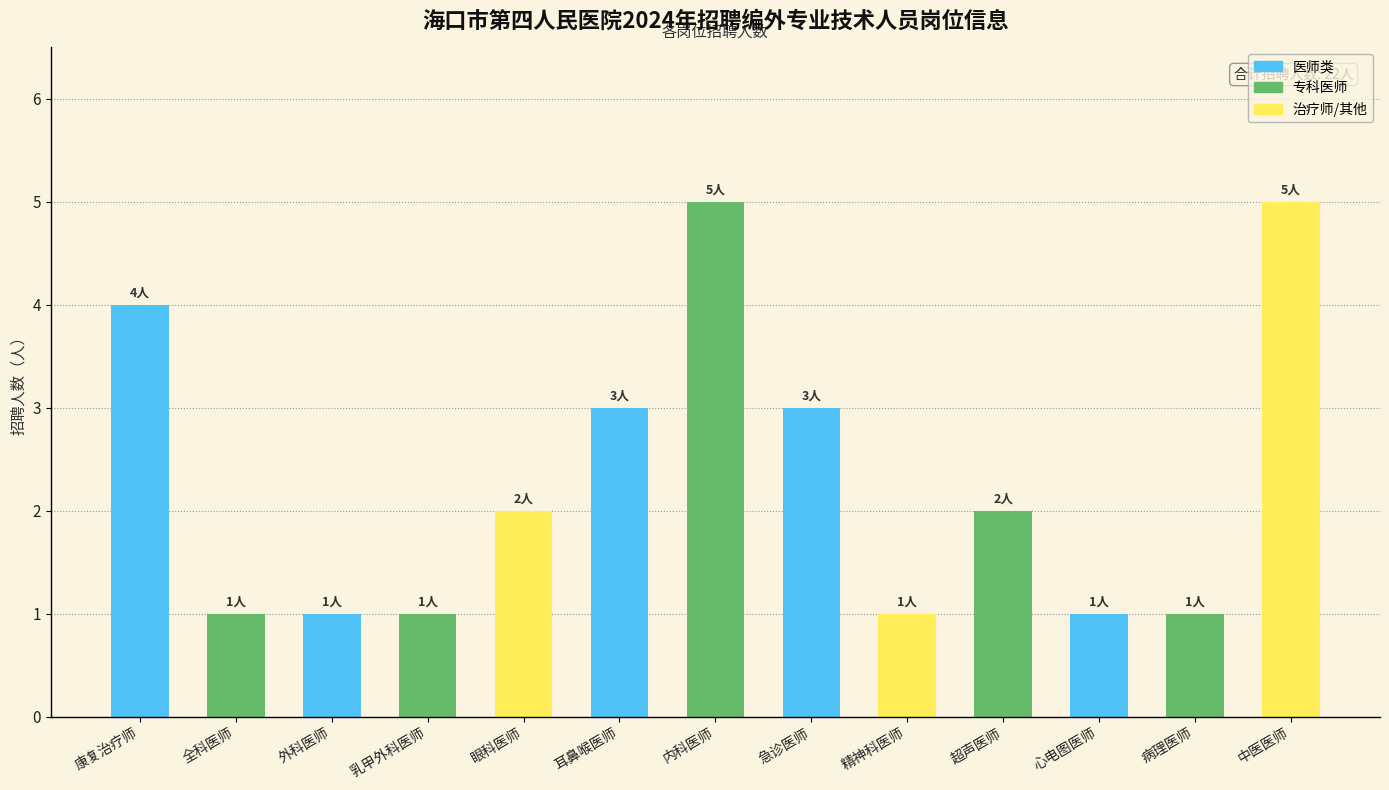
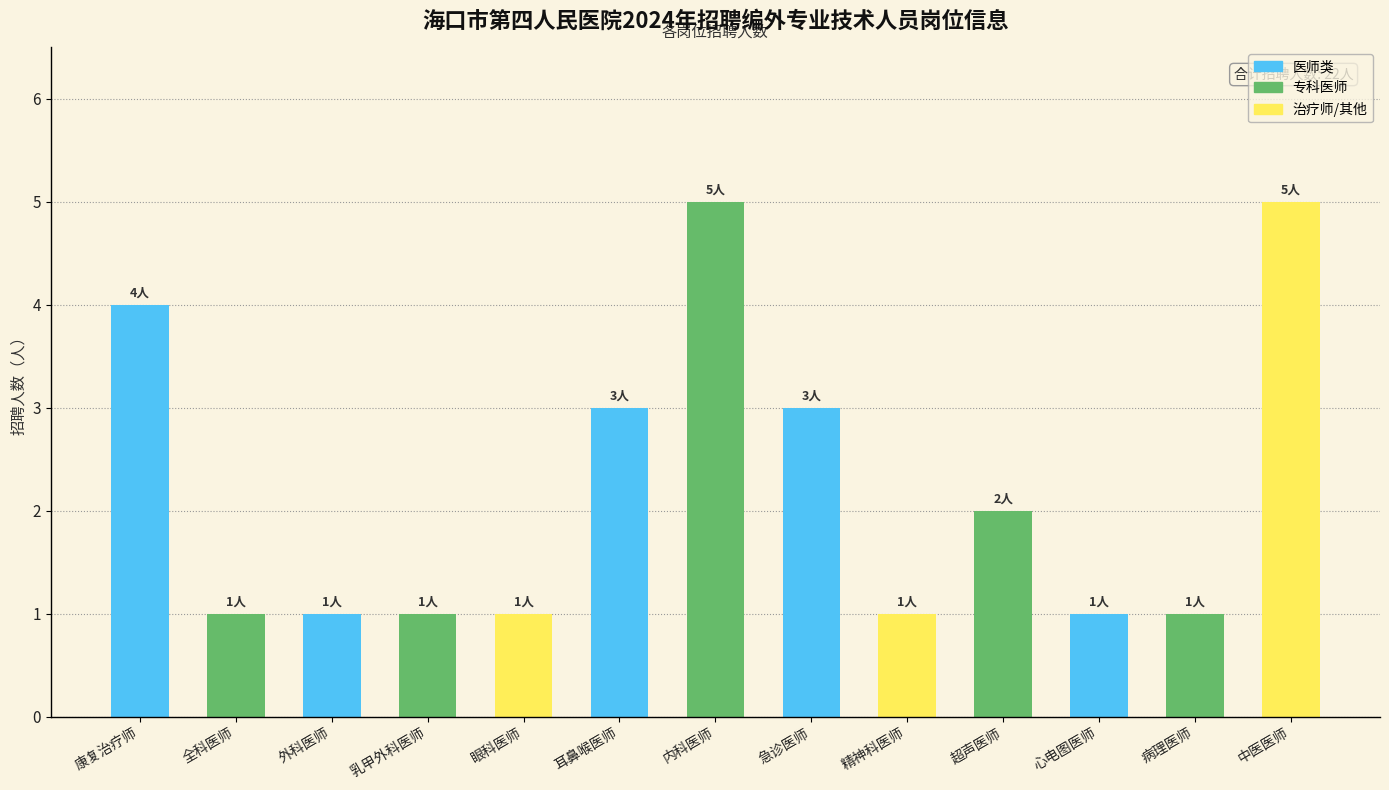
眼科医师: 2人 -> 1人
